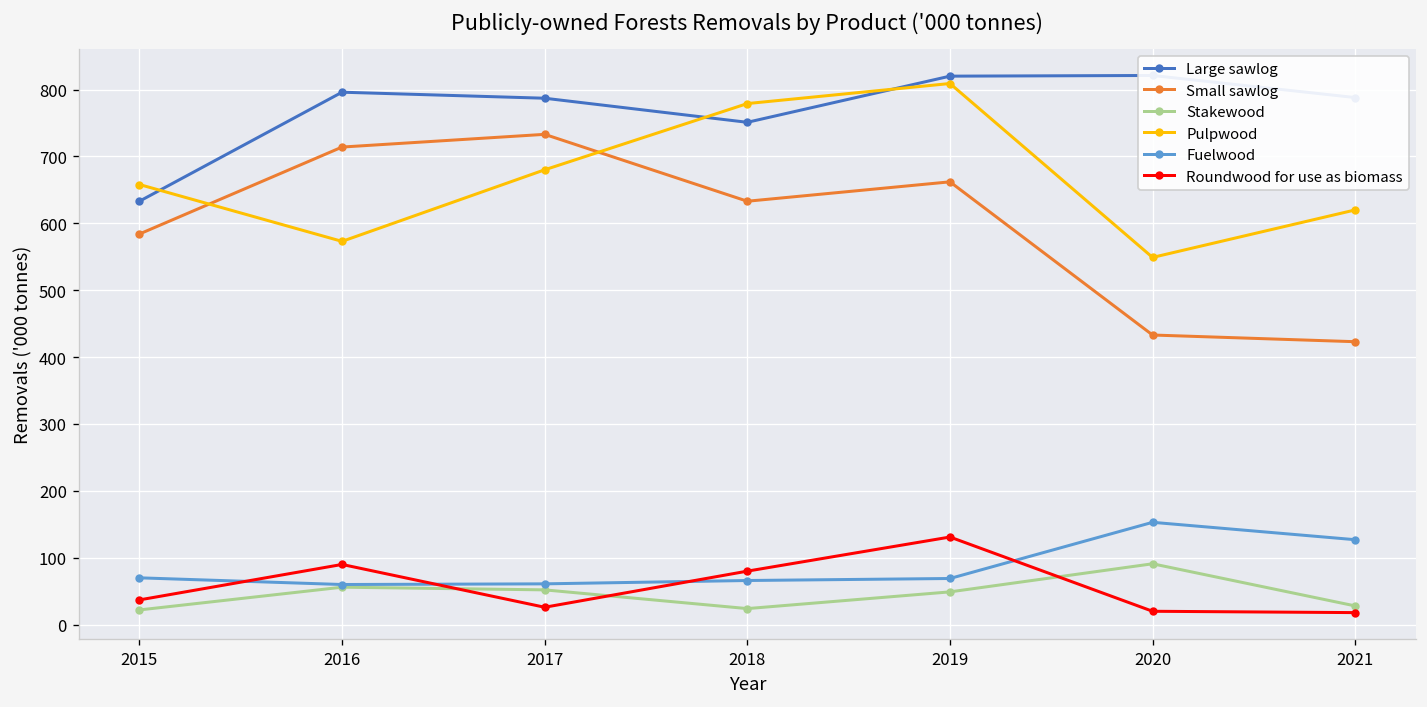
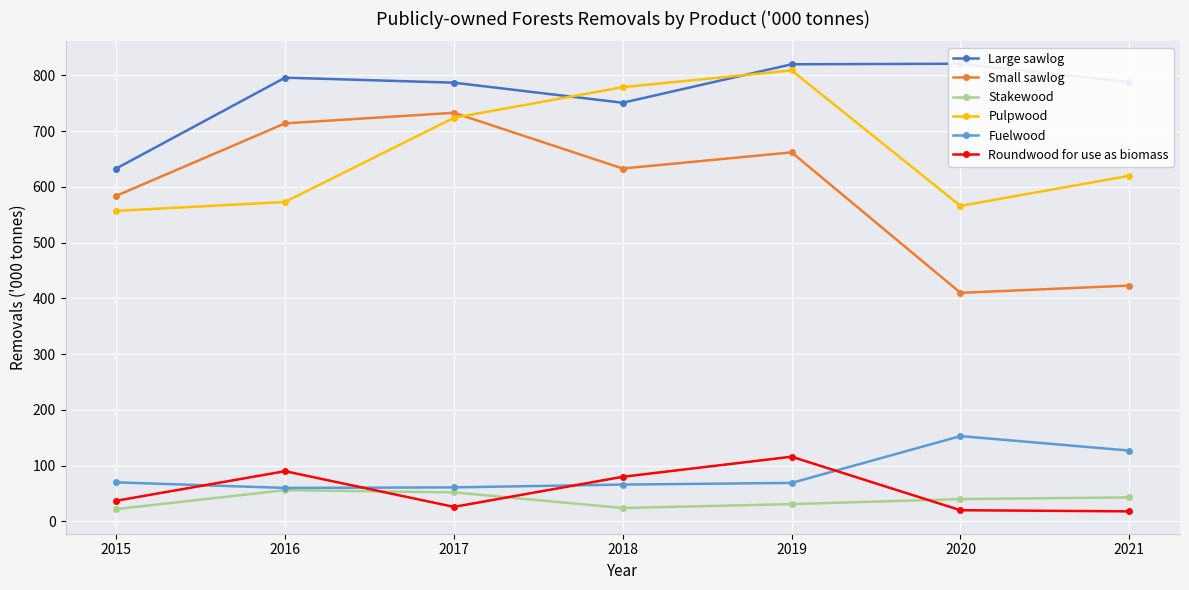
Pulpwood, 2015: 660 -> 560
Pulpwood, 2017: 680 -> 720
Stakewood, 2019: 50 -> 30
Roundwood for use as biomass, 2019: 130 -> 120
Small sawlog, 2020: 430 -> 410
Stakewood, 2020: 90 -> 40
Pulpwood, 2020: 550 -> 570
Stakewood, 2021: 30 -> 40
